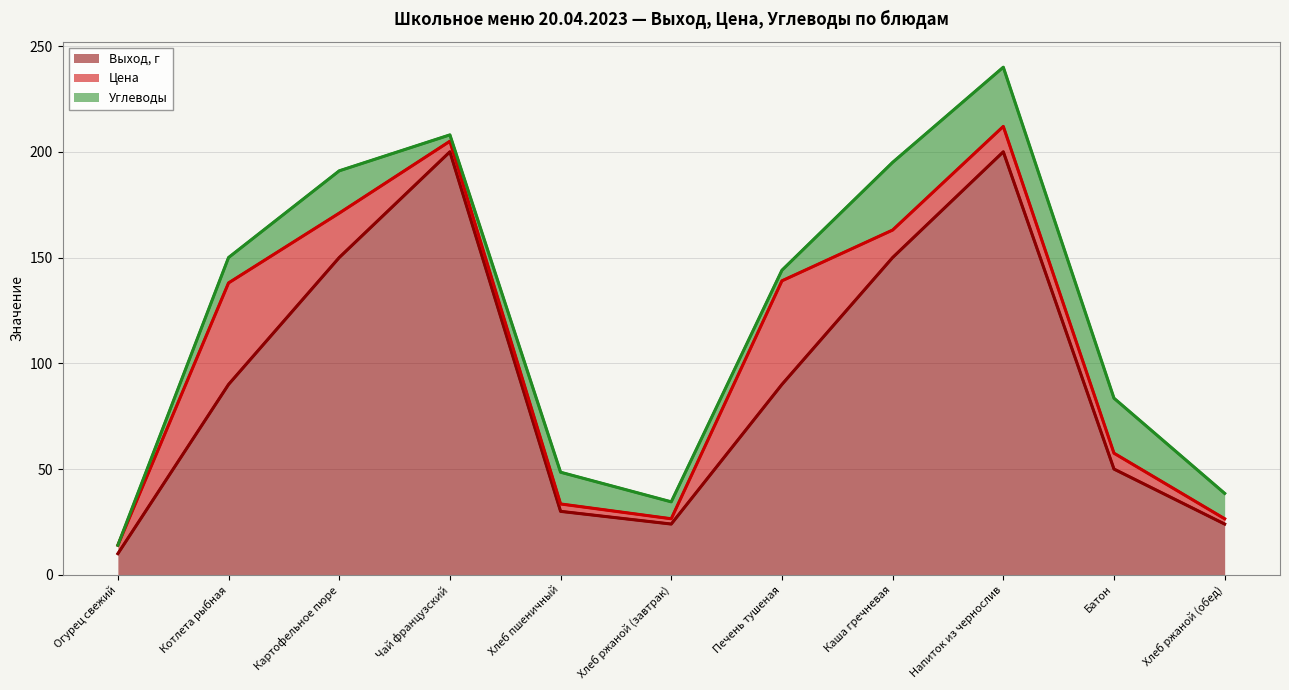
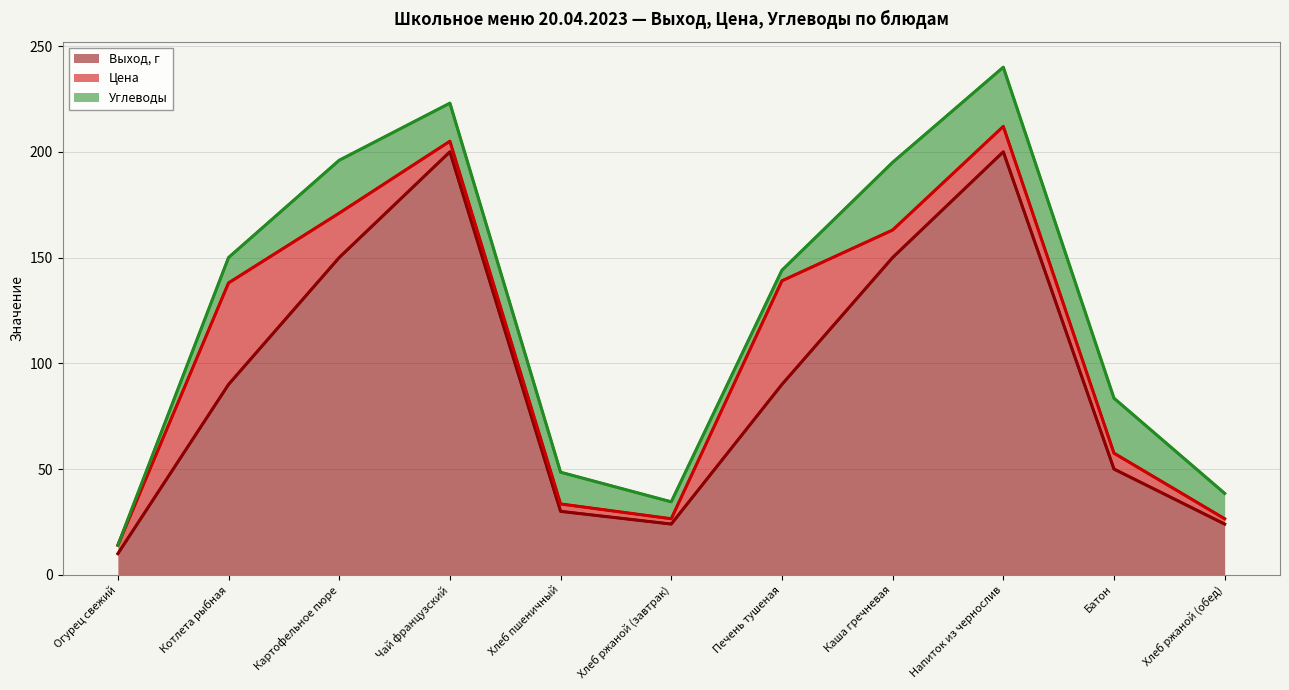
Углеводы, Картофельное пюре: 20 -> 25
Углеводы, Чай французский: 3 -> 18
